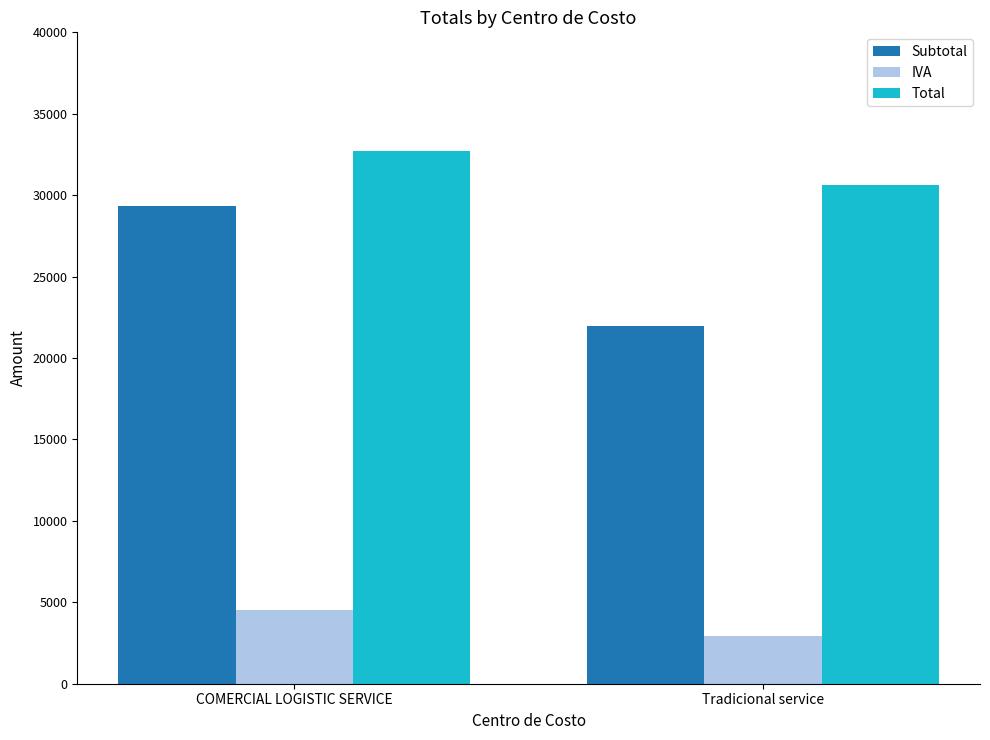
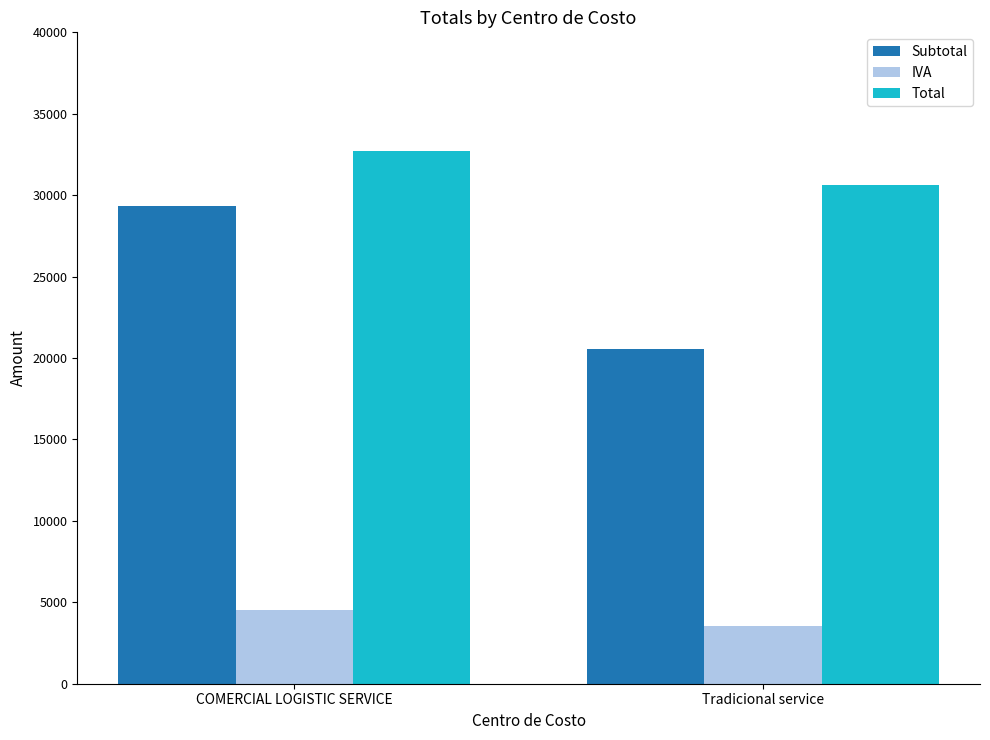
Subtotal, Tradicional service: 22000 -> 20500
IVA, Tradicional service: 3000 -> 3500
